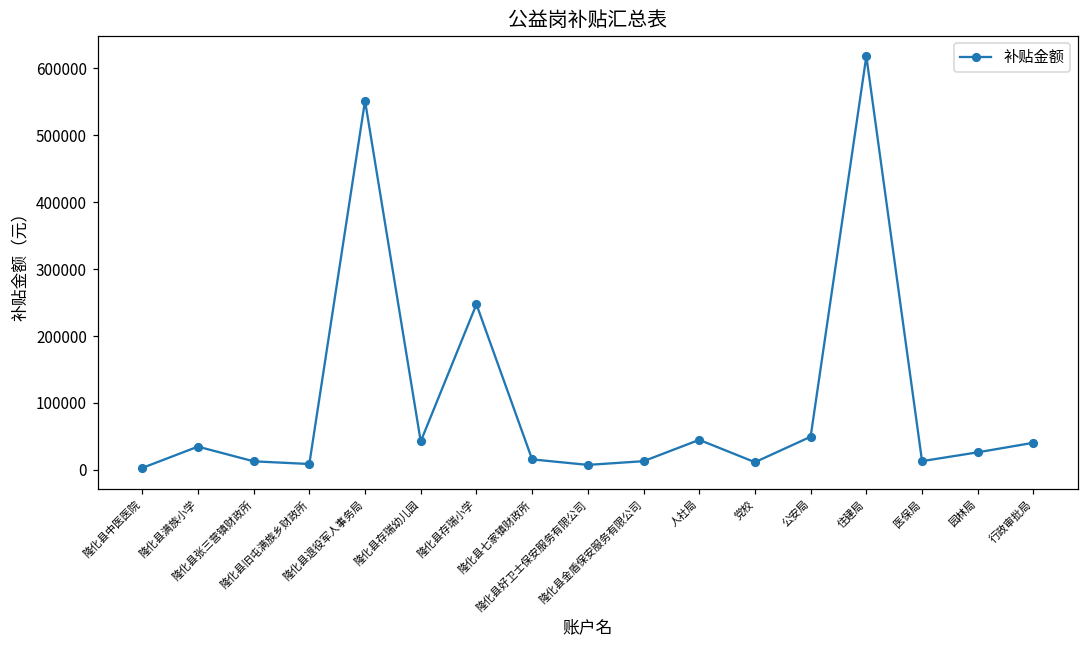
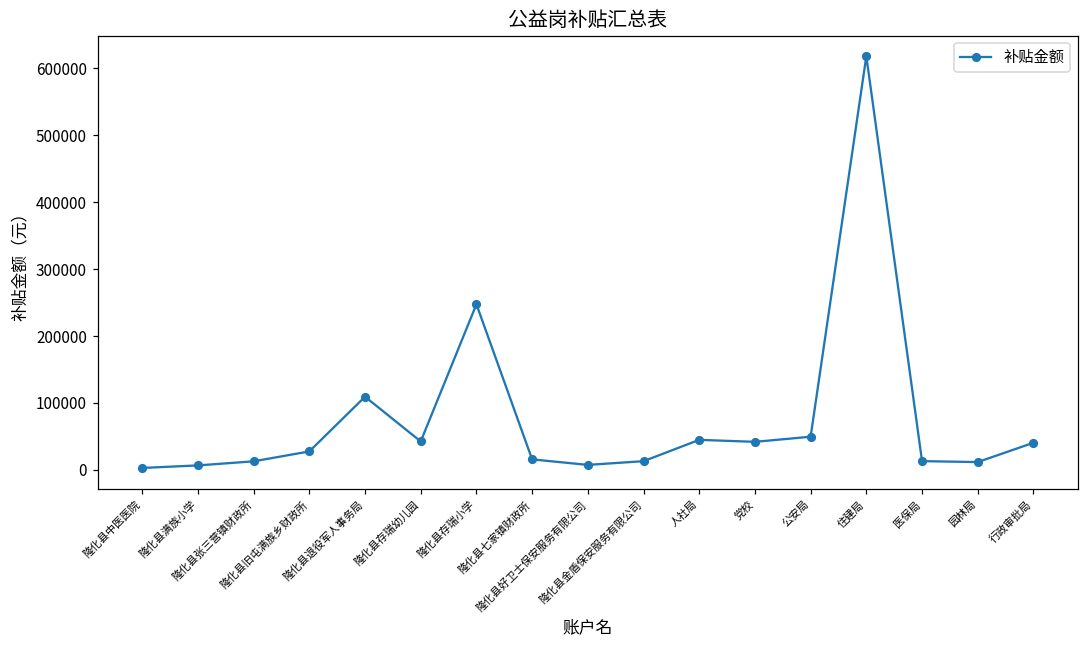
隆化县满族小学: 30000 -> 10000
隆化县旧屯满族乡财政所: 10000 -> 30000
隆化县退役军人事务局: 550000 -> 110000
党校: 10000 -> 40000
园林局: 30000 -> 10000
